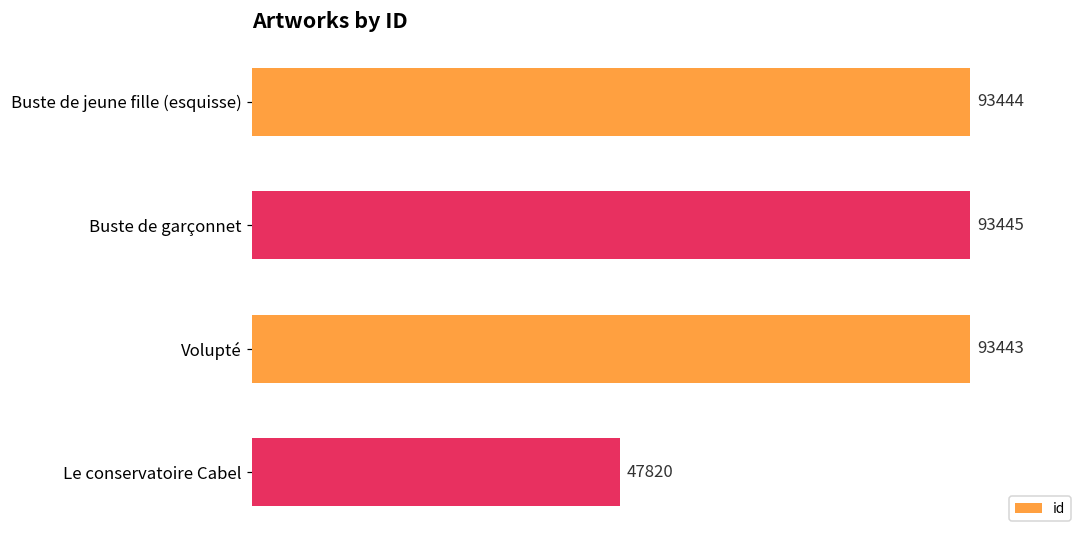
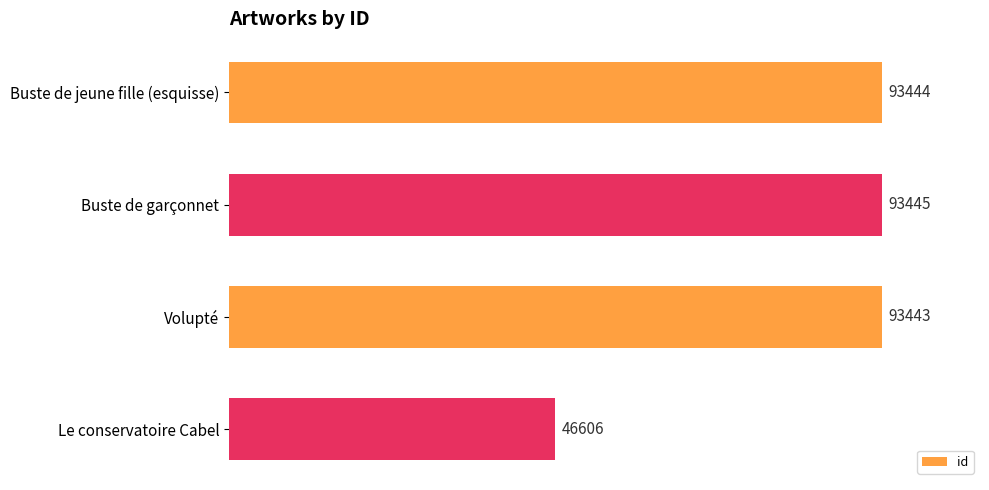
Le conservatoire Cabel: 47820 -> 46606
